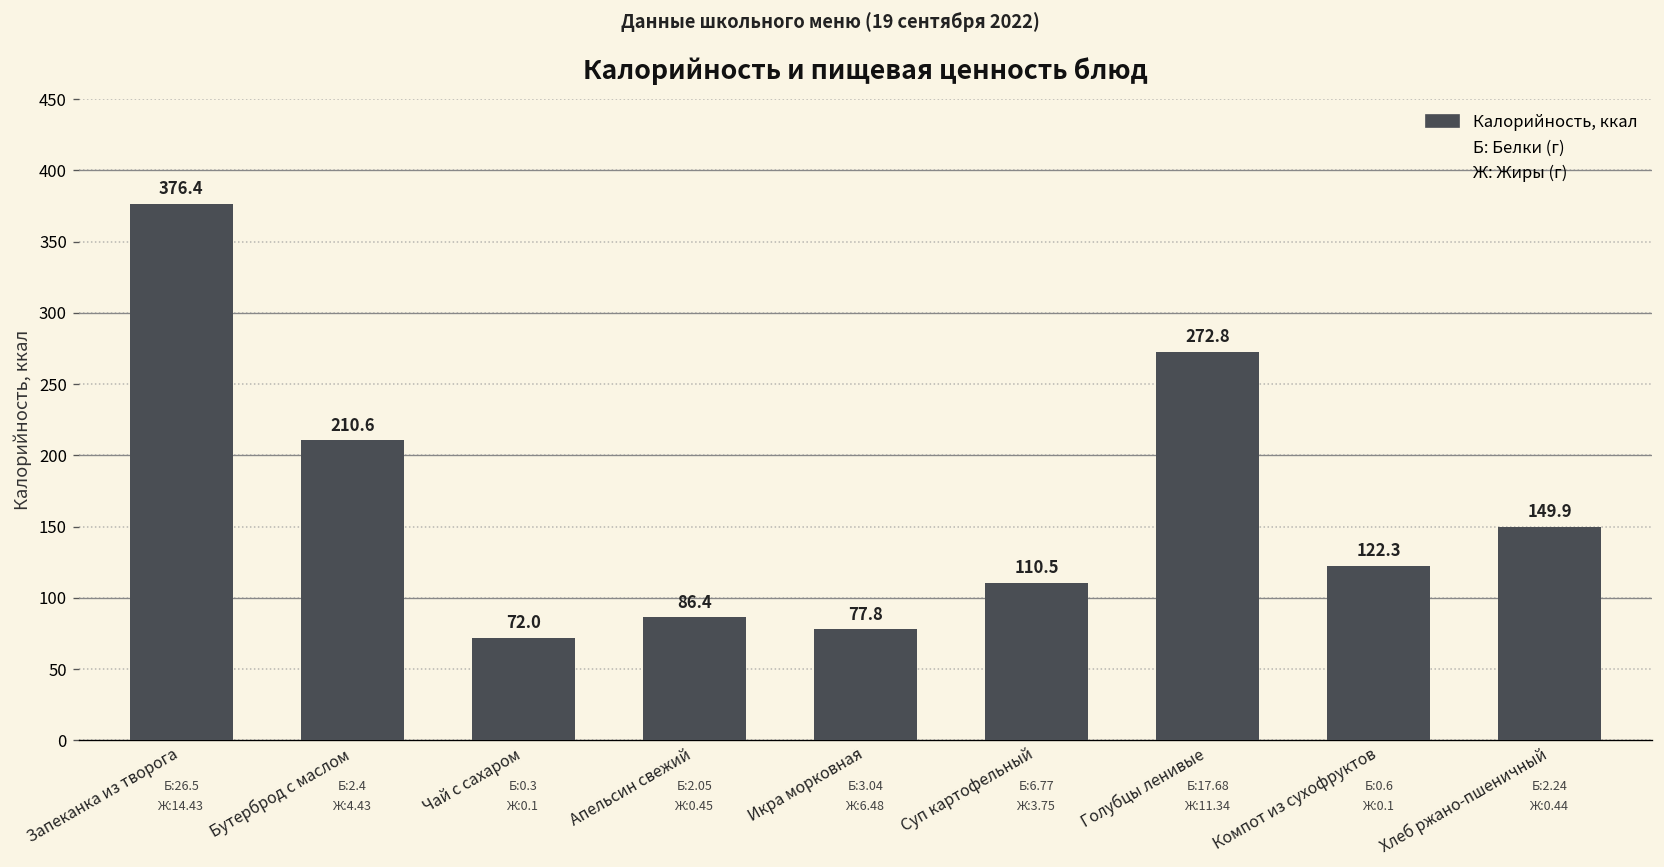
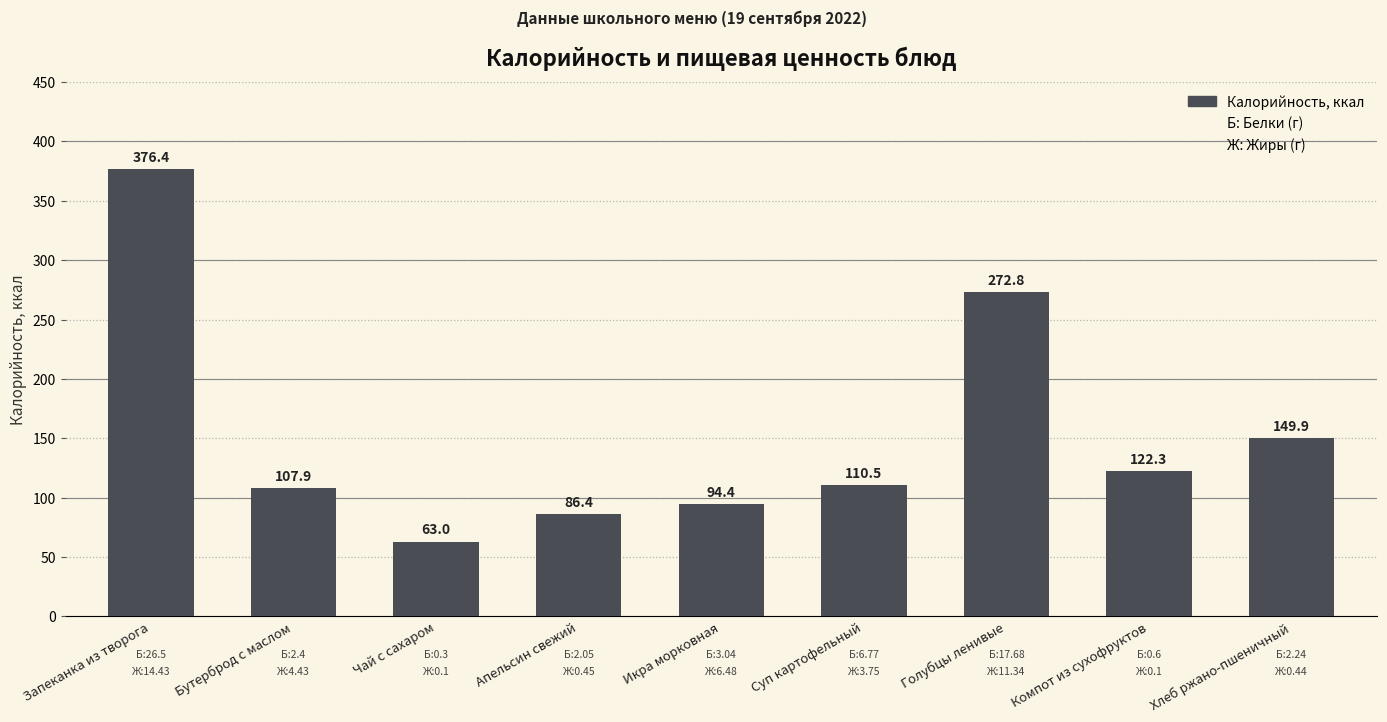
Бутерброд с маслом: 210.6 -> 107.9
Чай с сахаром: 72.0 -> 63.0
Икра морковная: 77.8 -> 94.4
